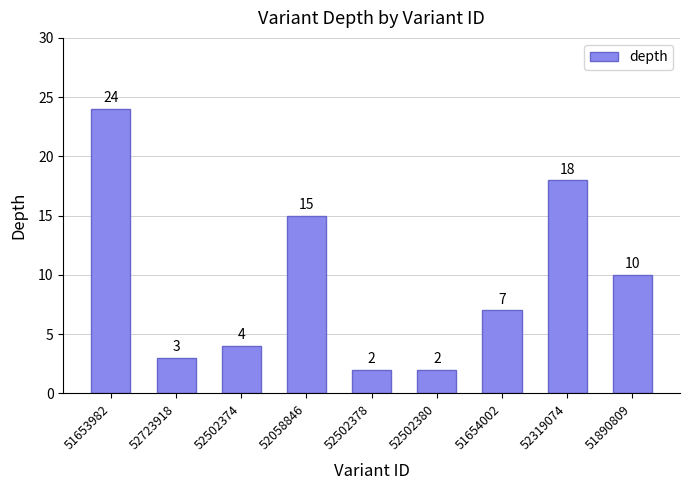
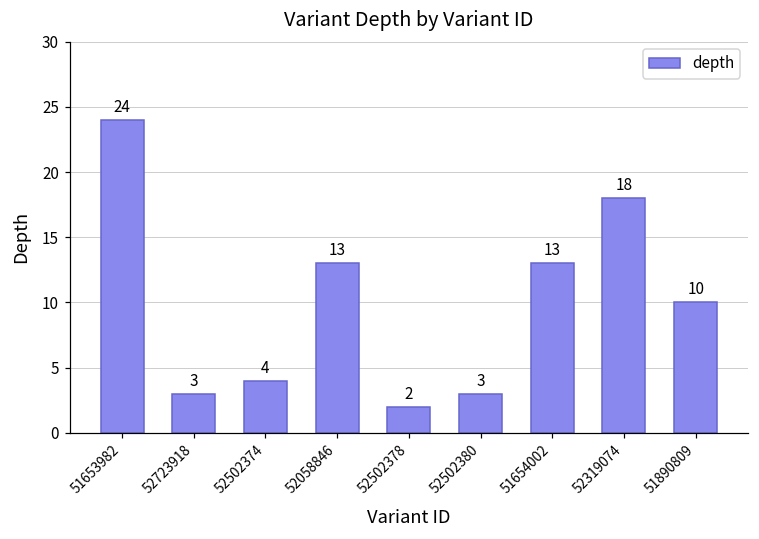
52058846: 15 -> 13
52502380: 2 -> 3
51654002: 7 -> 13
